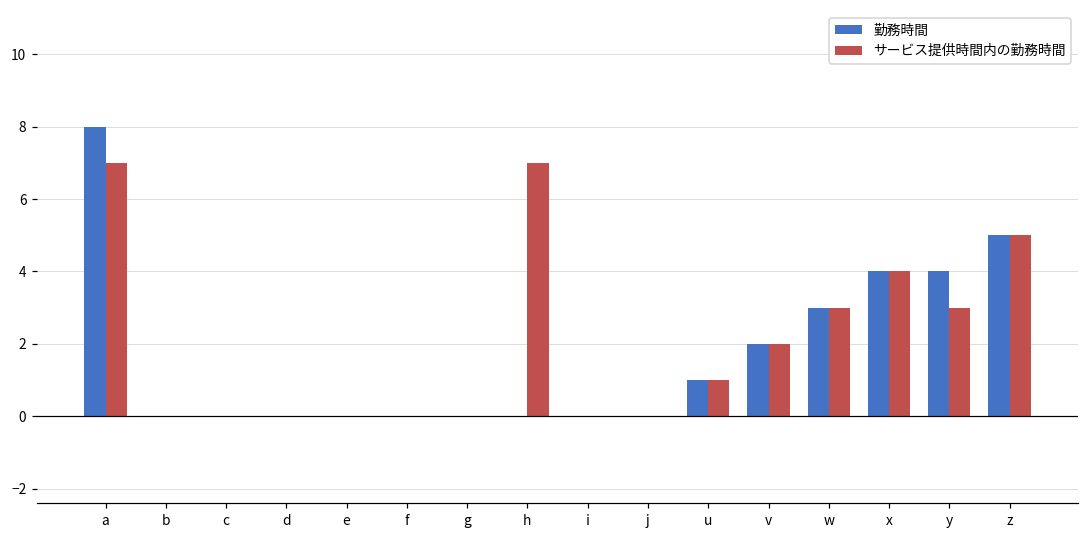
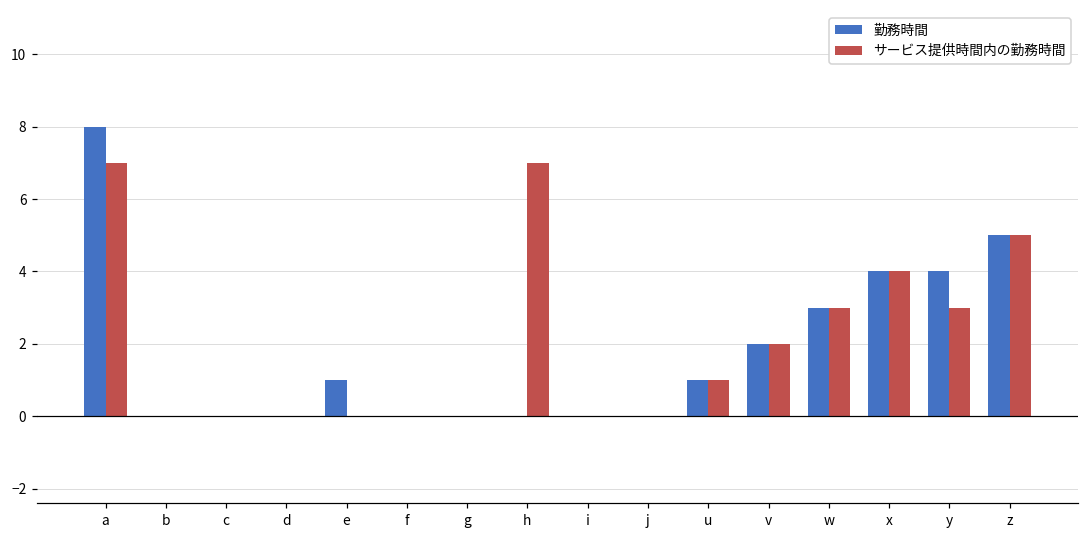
勤務時間, e: 0 -> 1
